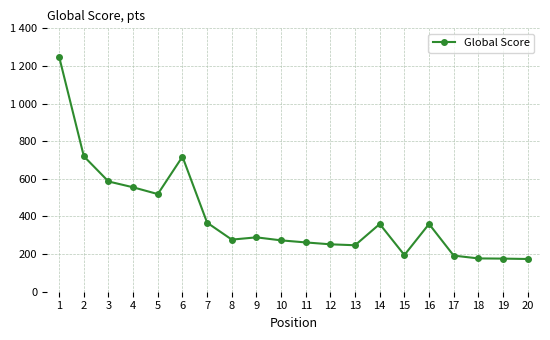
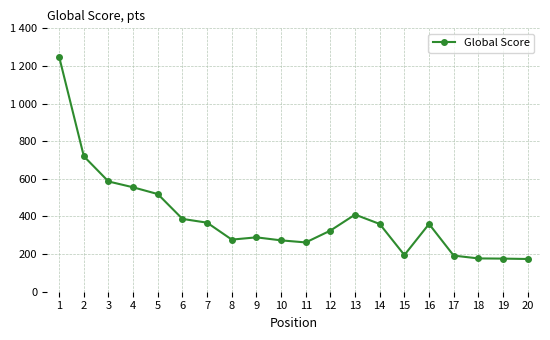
6: 720 -> 390
12: 250 -> 330
13: 250 -> 410
